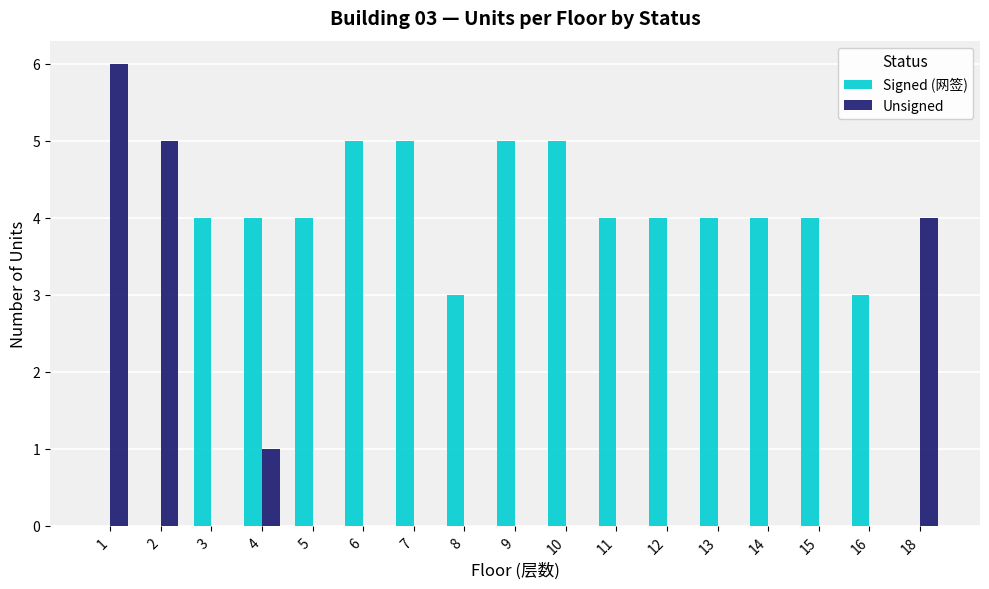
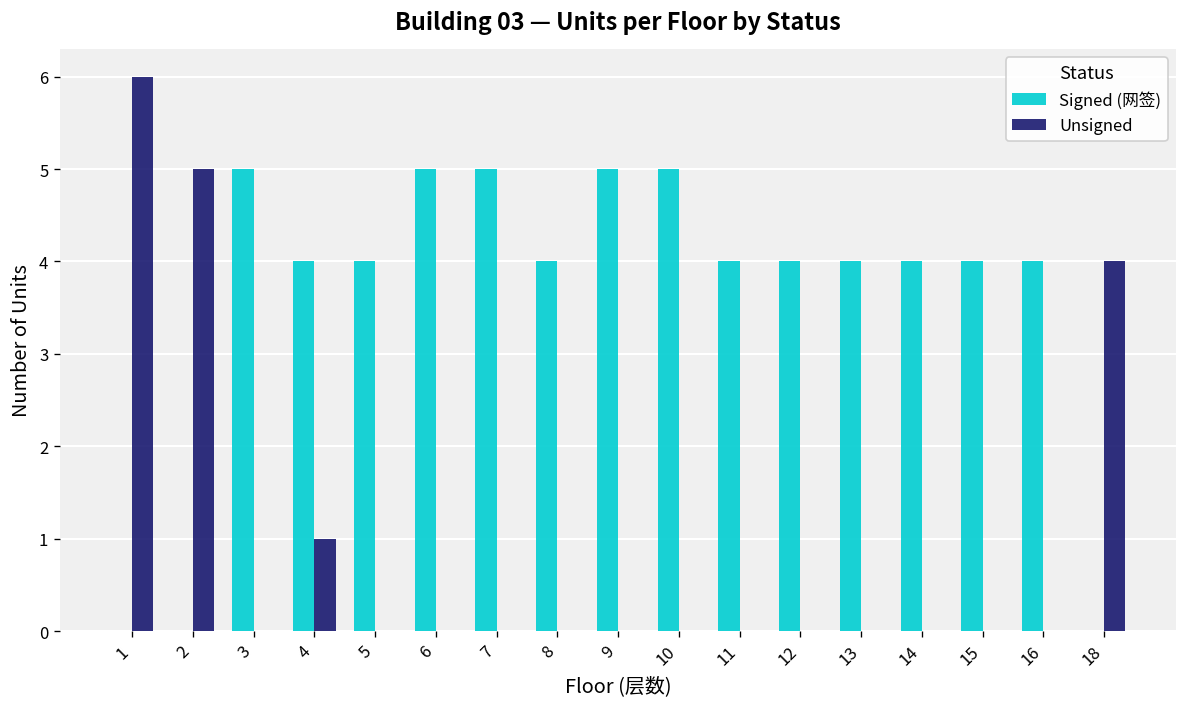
Signed (网签), 3: 4 -> 5
Signed (网签), 8: 3 -> 4
Signed (网签), 16: 3 -> 4
